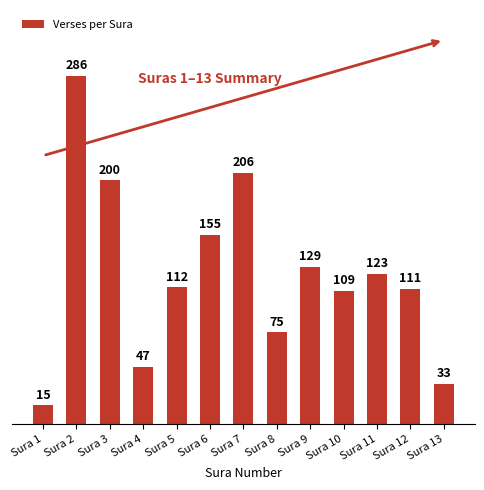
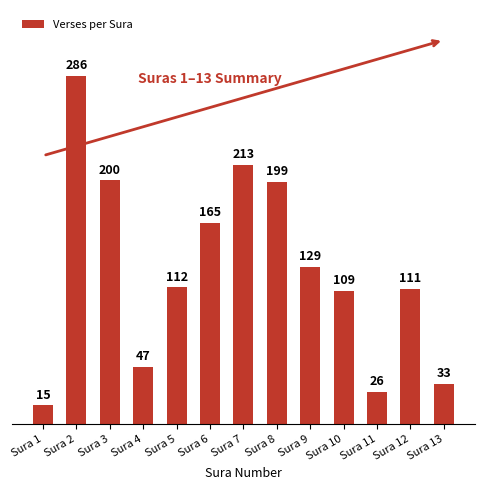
Sura 6: 155 -> 165
Sura 7: 206 -> 213
Sura 8: 75 -> 199
Sura 11: 123 -> 26
